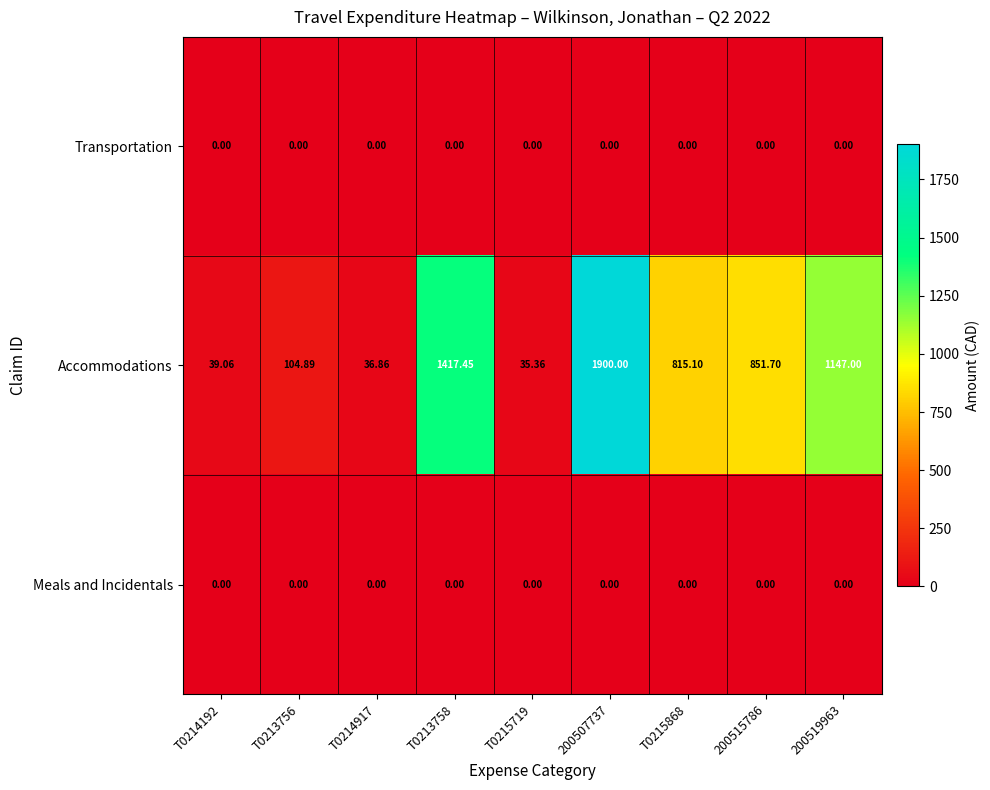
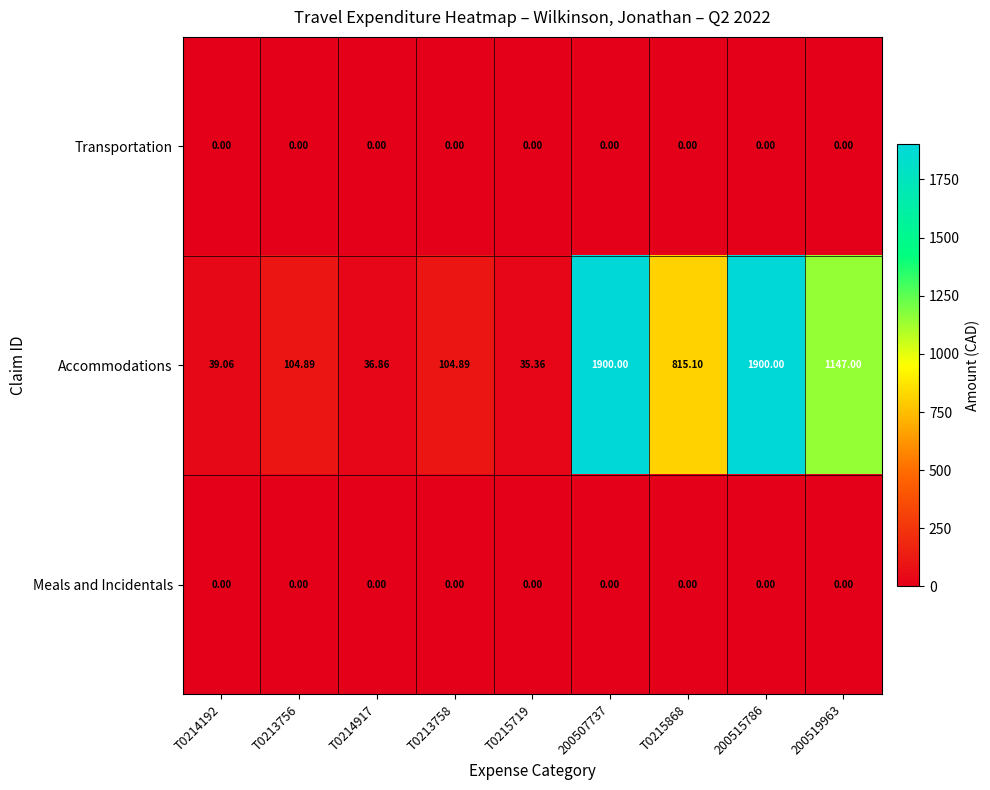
Accommodations, T0213758: 1417.45 -> 104.89
Accommodations, 200515786: 851.70 -> 1900.00
